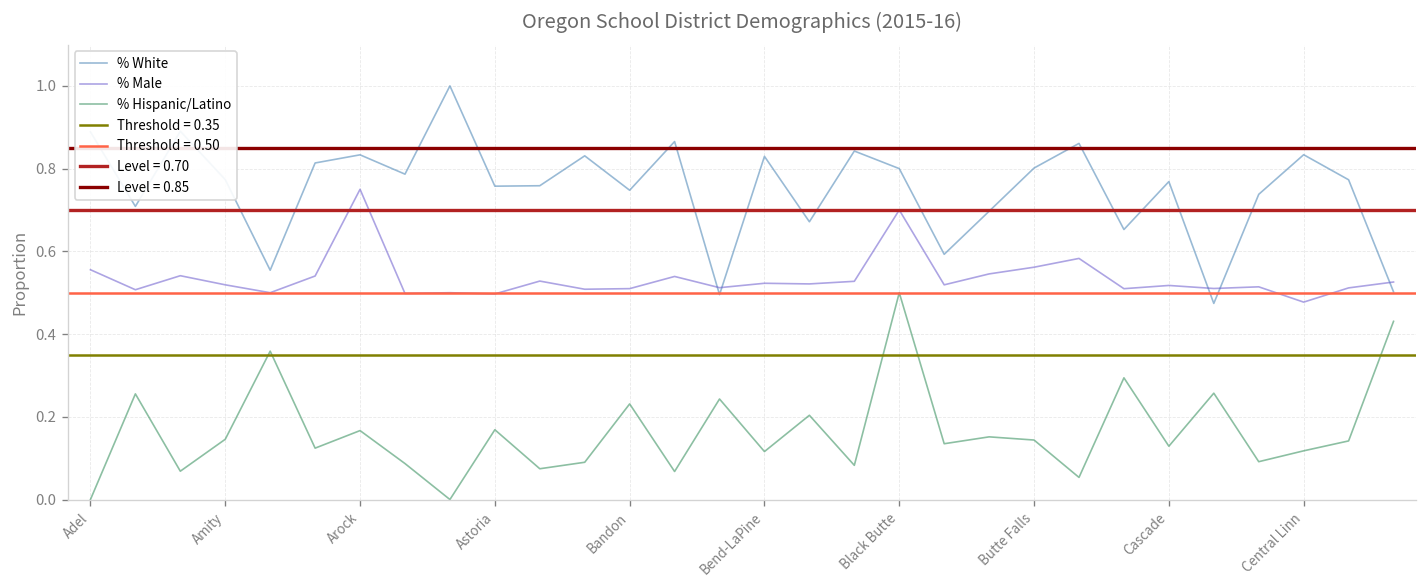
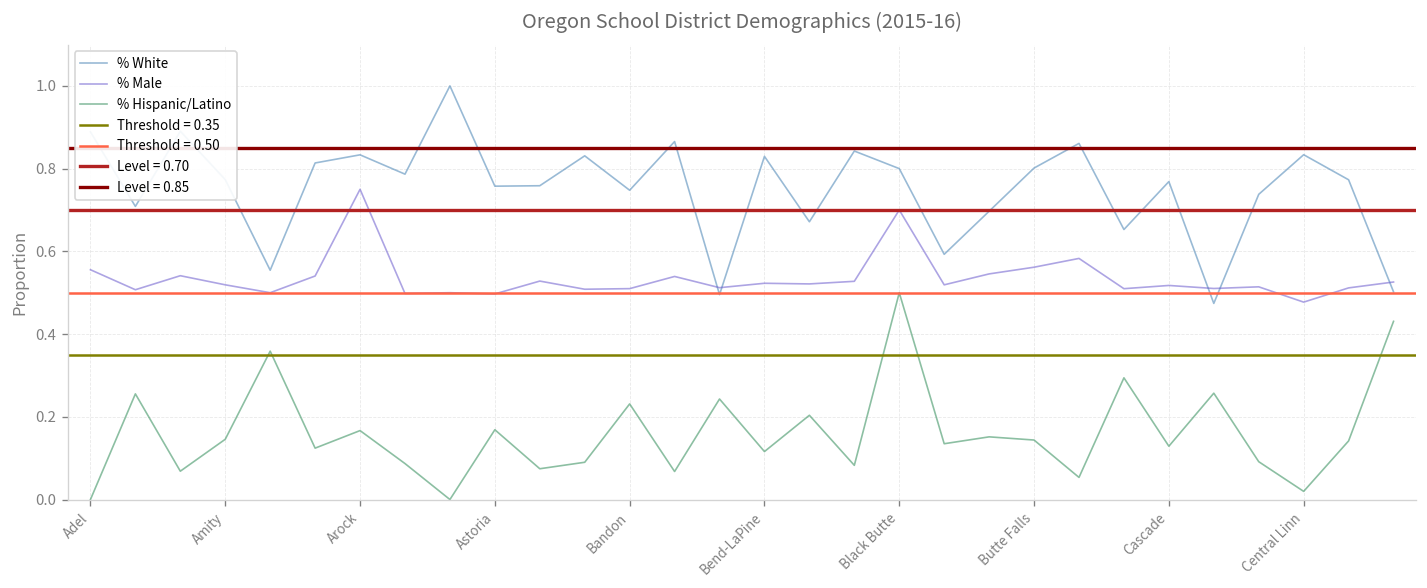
% Hispanic/Latino, Central Linn: 0.12 -> 0.02
